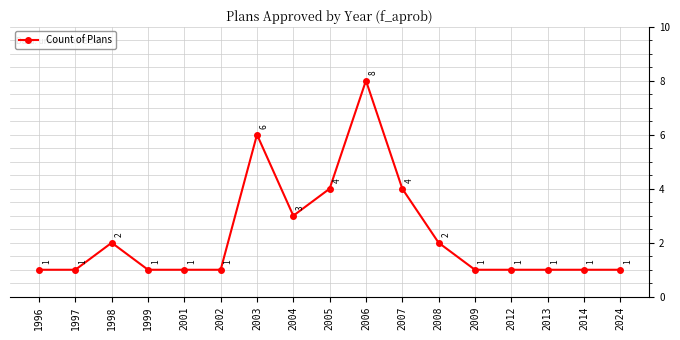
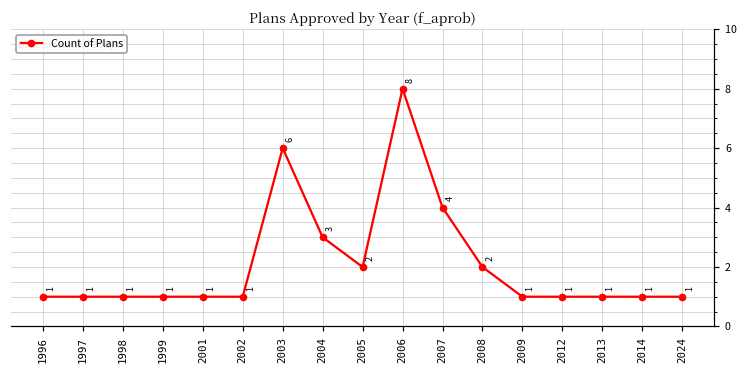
1998: 2 -> 1
2005: 4 -> 2
